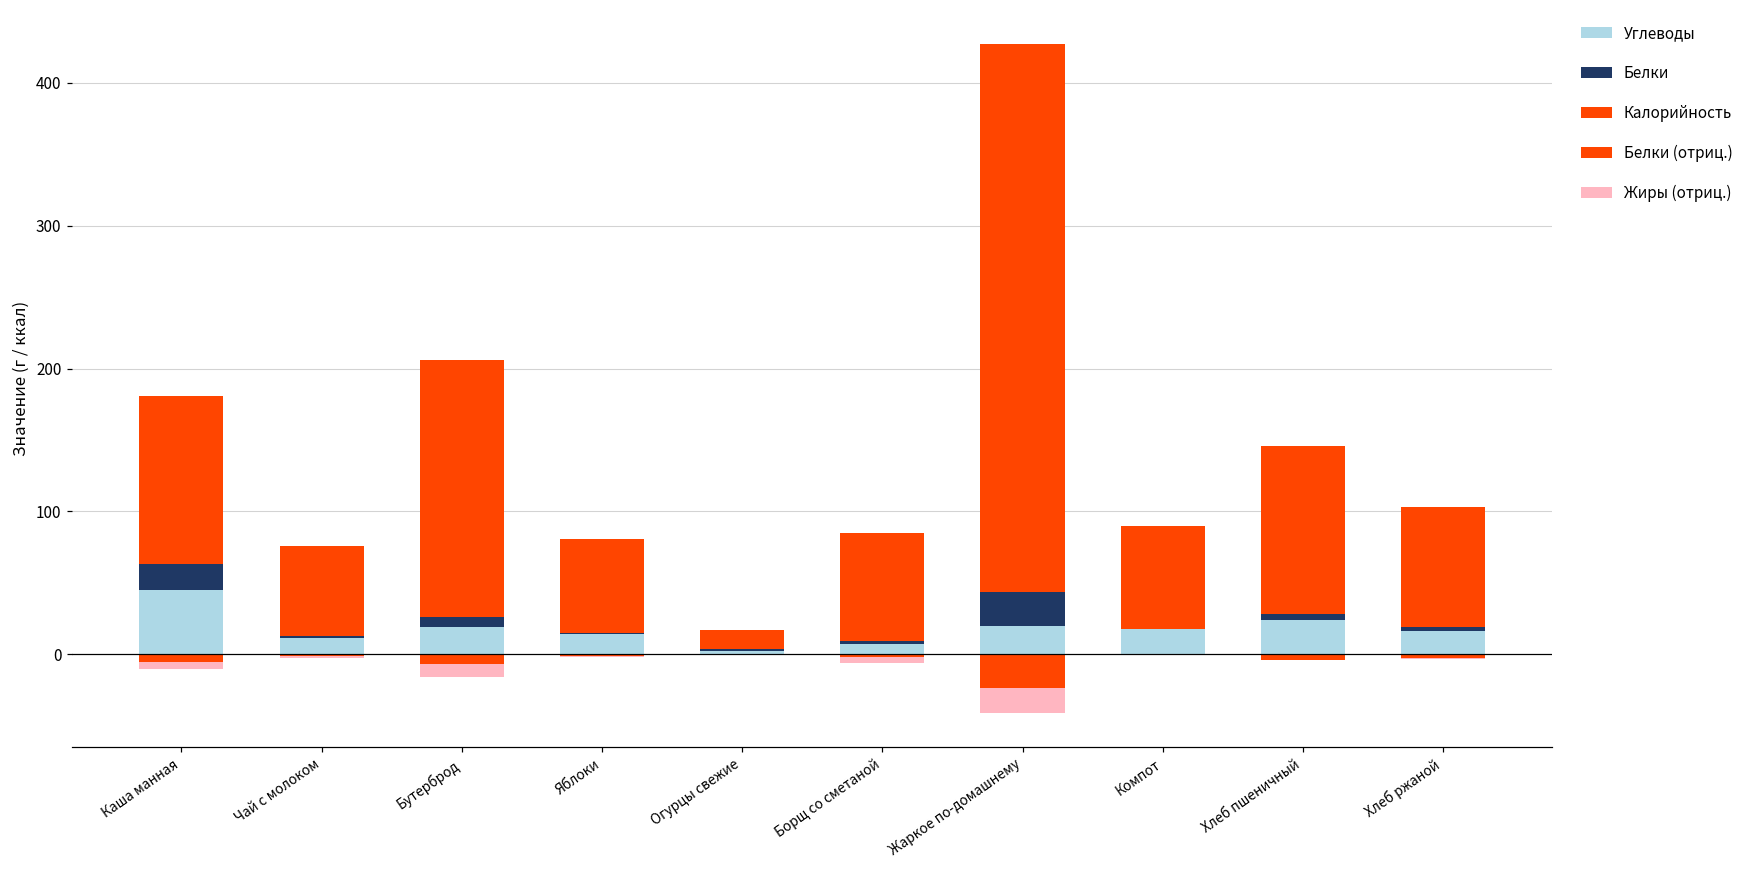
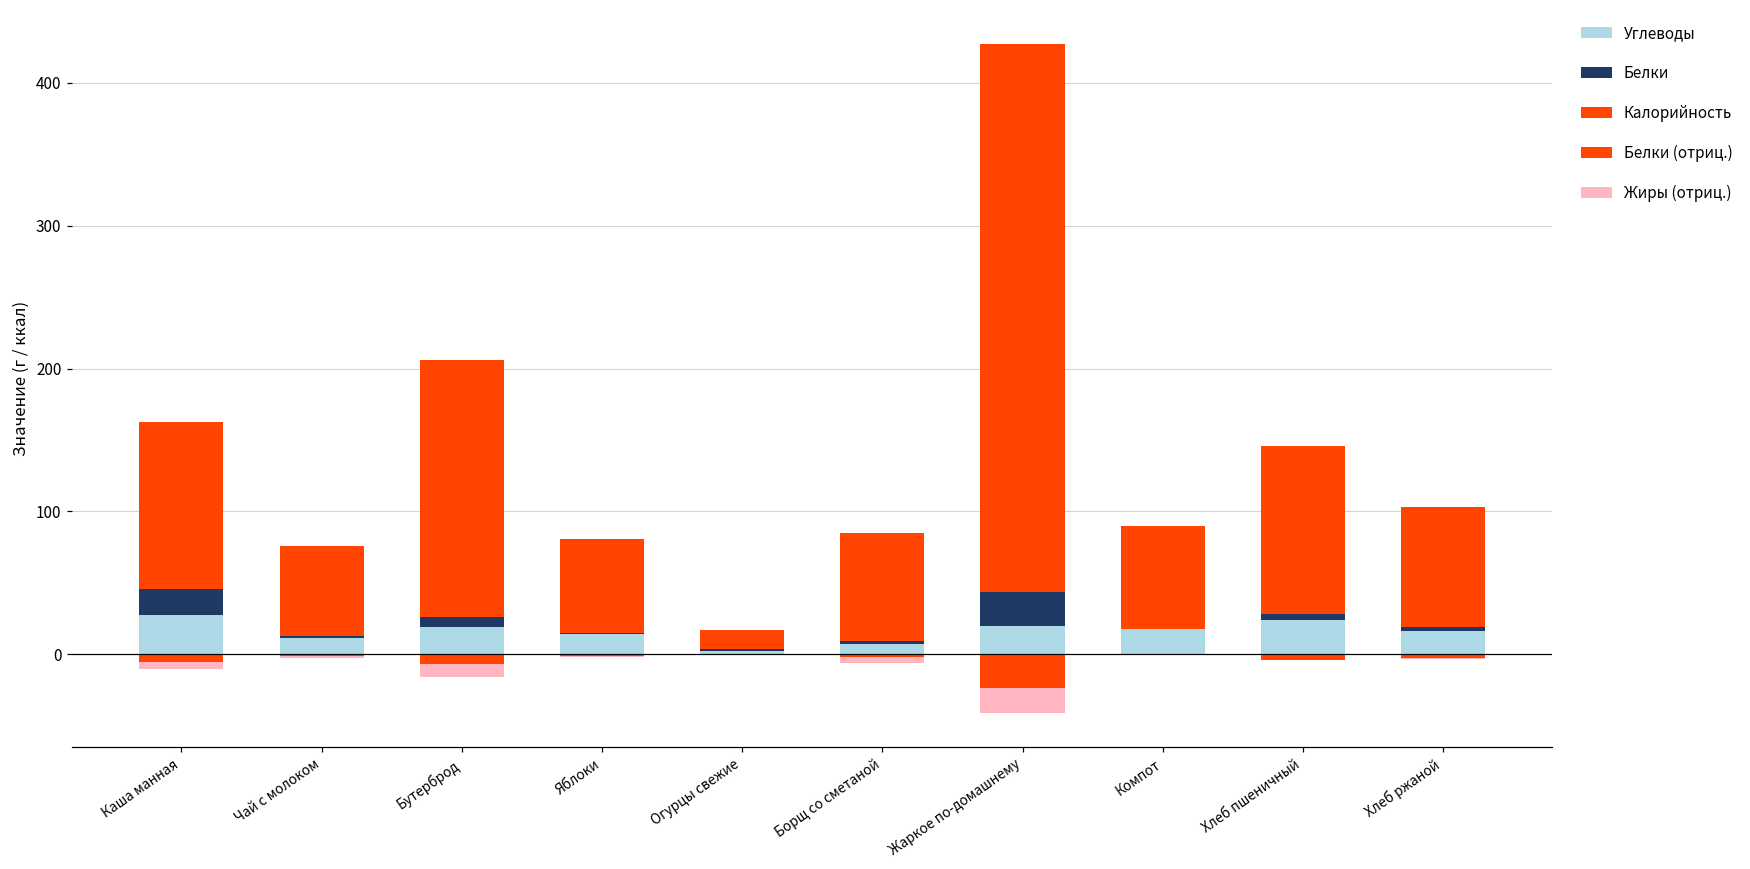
Углеводы, Каша манная: 45 -> 28
